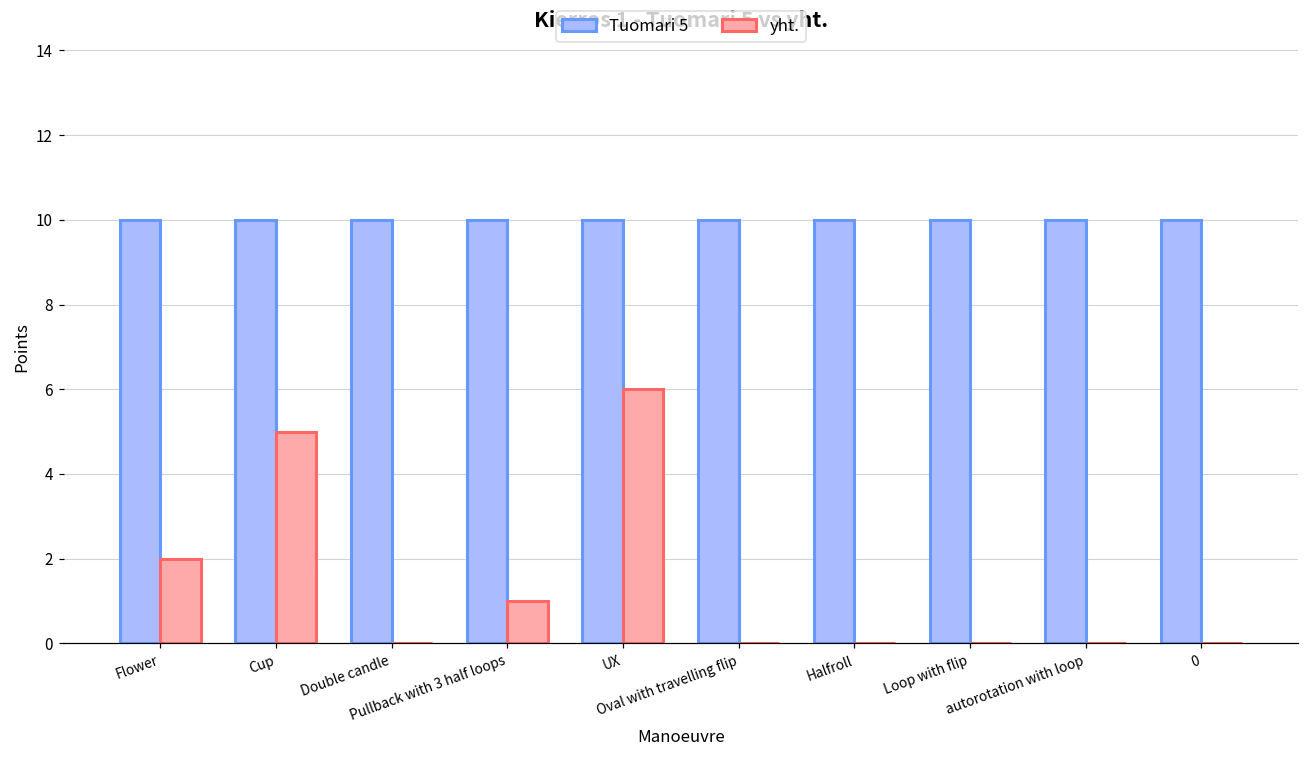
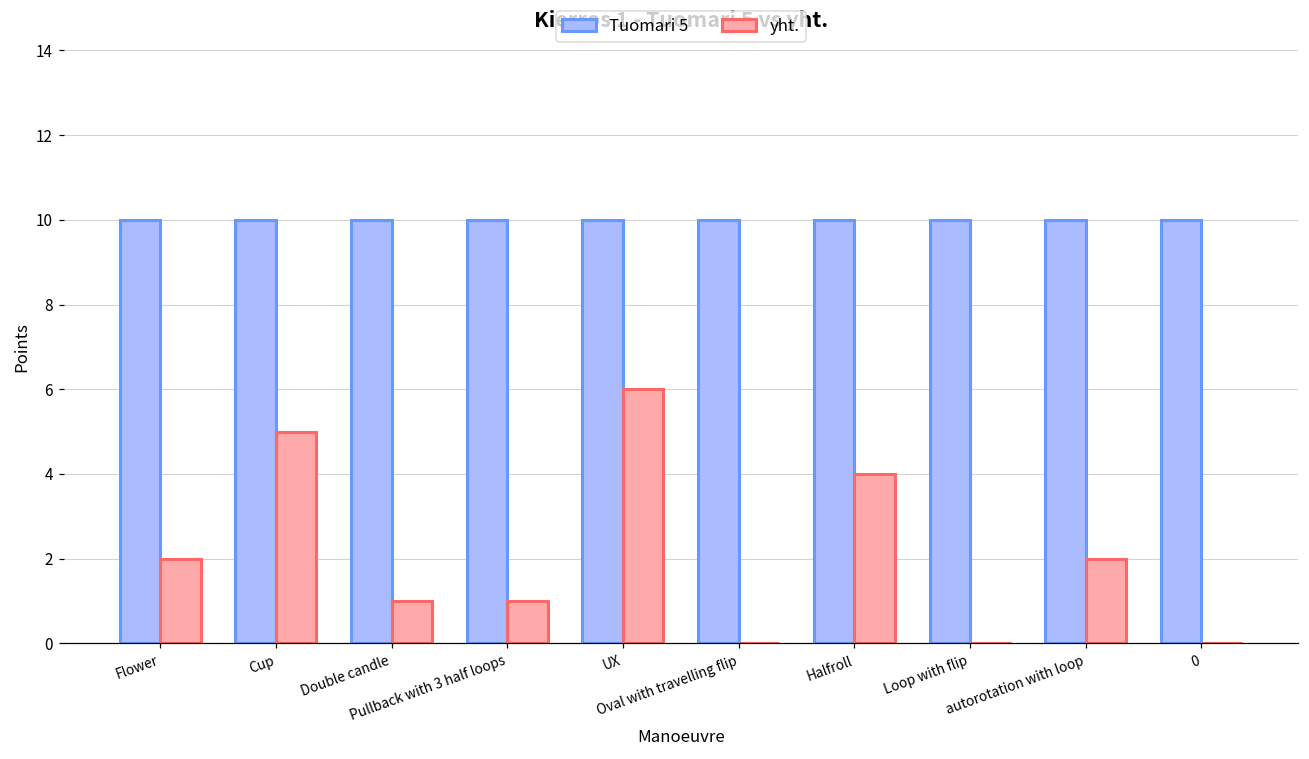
yht., Double candle: 0 -> 1
yht., Halfroll: 0 -> 4
yht., autorotation with loop: 0 -> 2
